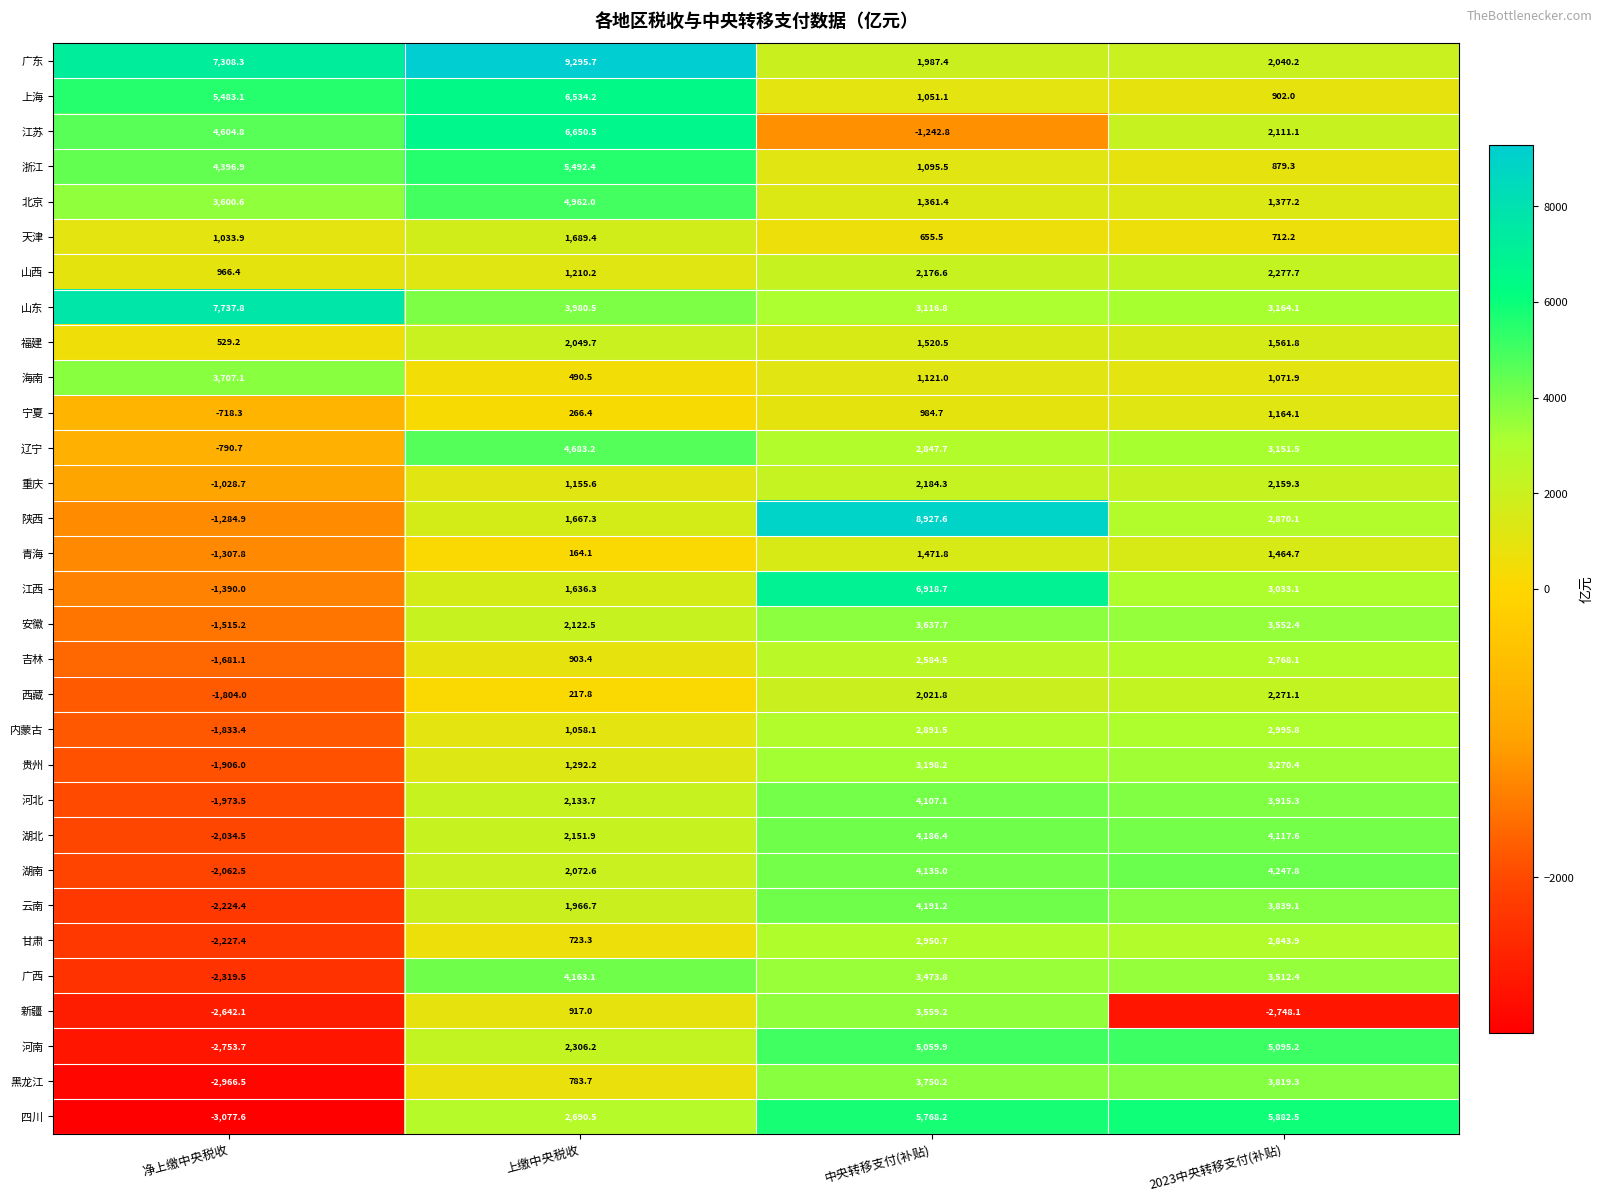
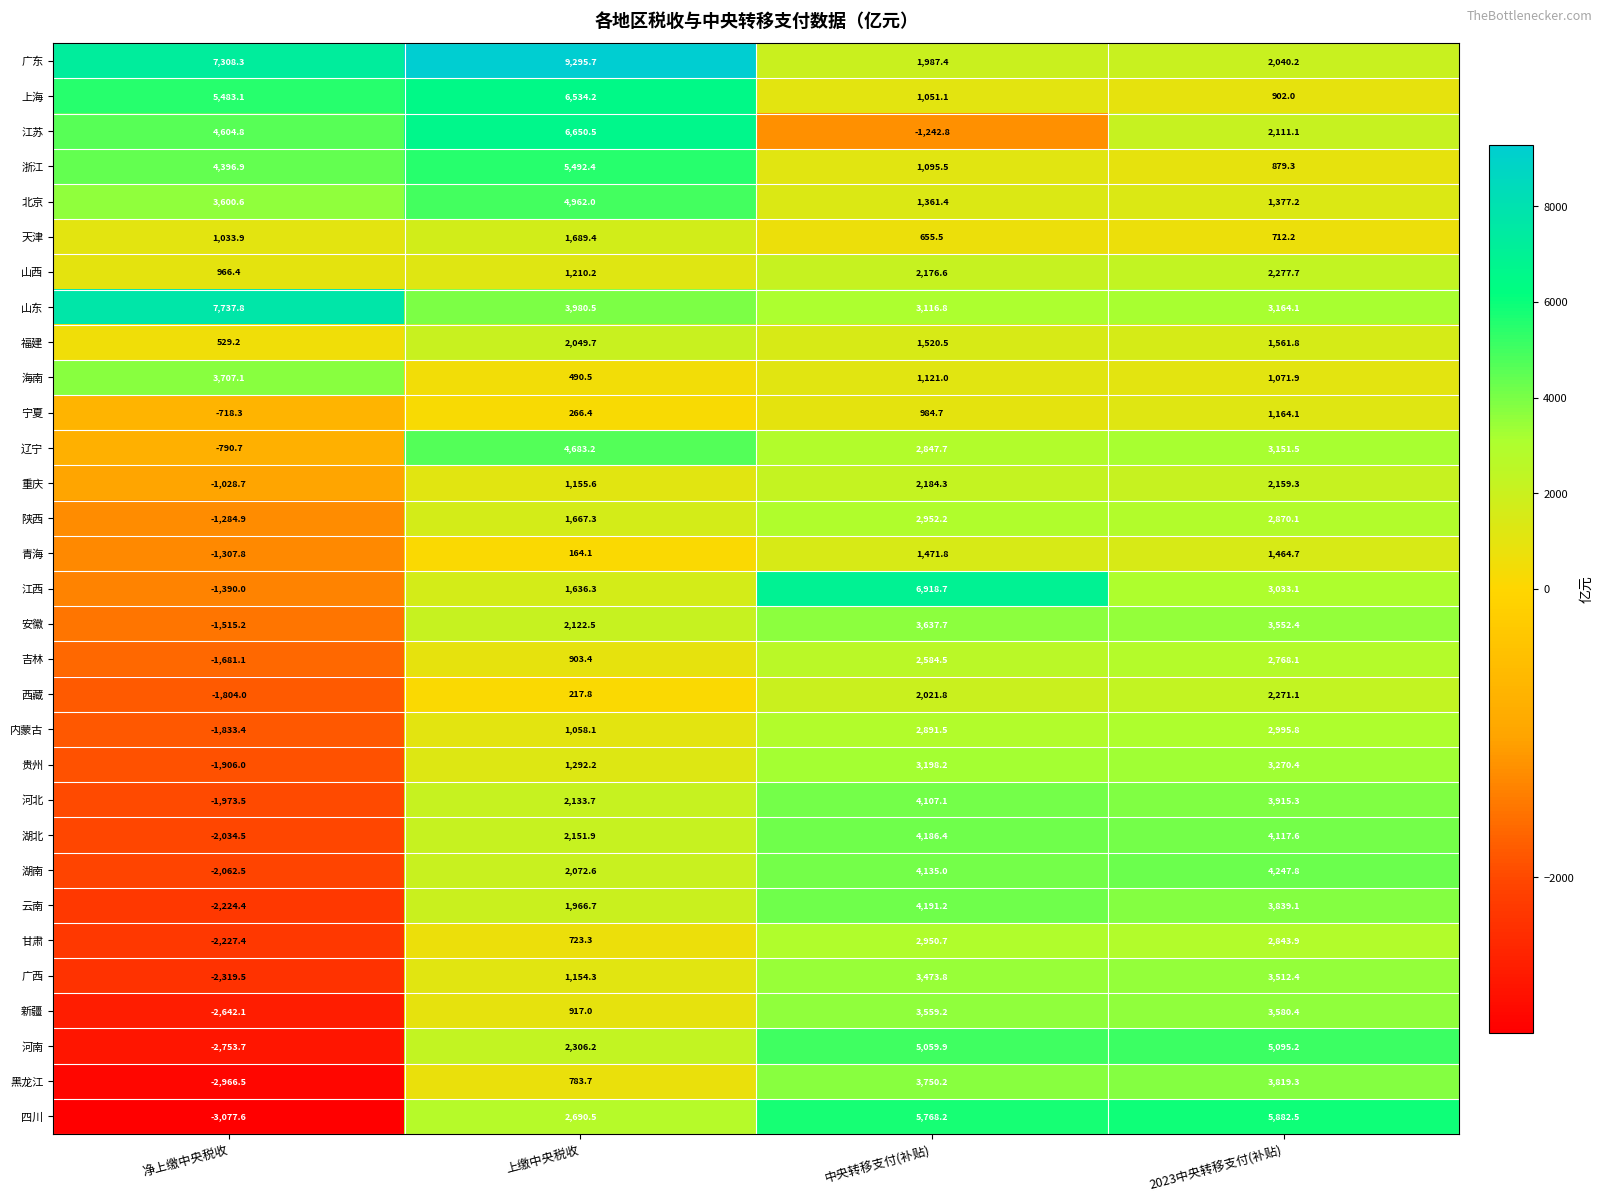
陕西, 中央转移支付(补贴): 8,927.6 -> 2,952.2
广西, 上缴中央税收: 4,163.1 -> 1,154.3
新疆, 2023中央转移支付(补贴): -2,748.1 -> 3,580.4
